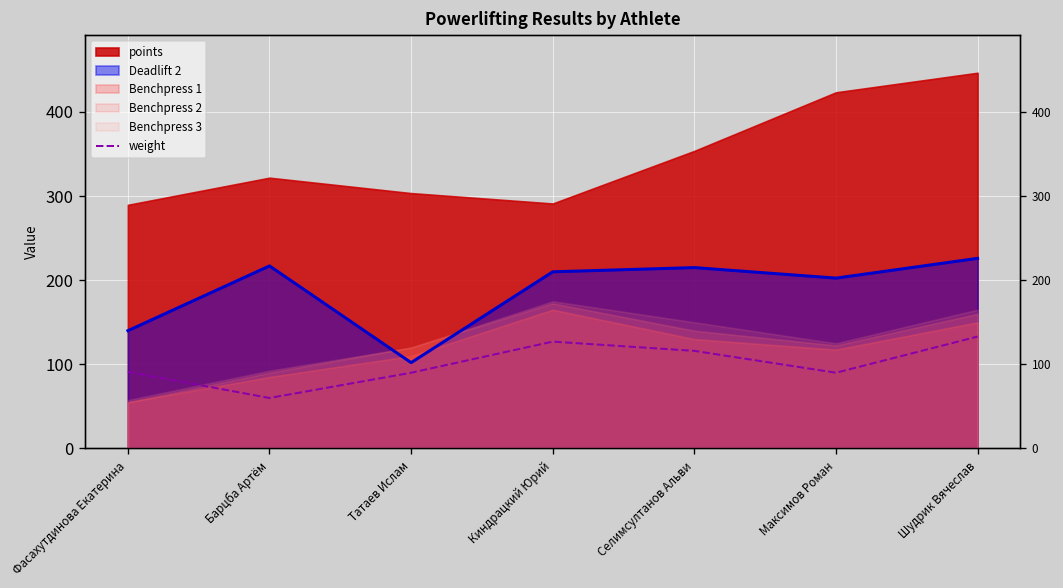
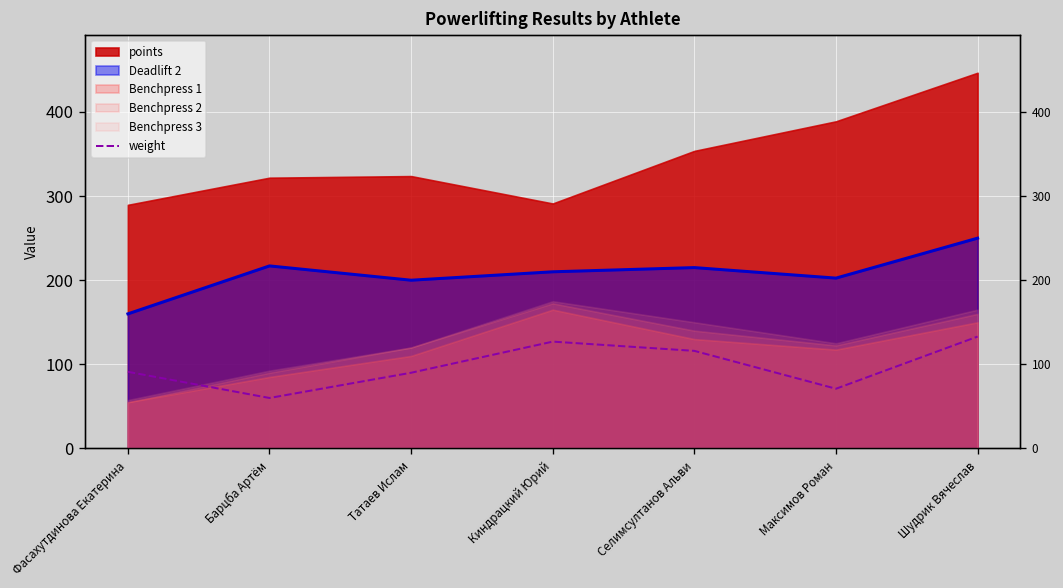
Deadlift 2, Фасахутдинова Екатерина: 140 -> 160
points, Татаев Ислам: 300 -> 320
Deadlift 2, Татаев Ислам: 100 -> 200
points, Максимов Роман: 420 -> 390
weight, Максимов Роман: 90 -> 70
Deadlift 2, Шудрик Вячеслав: 230 -> 250
